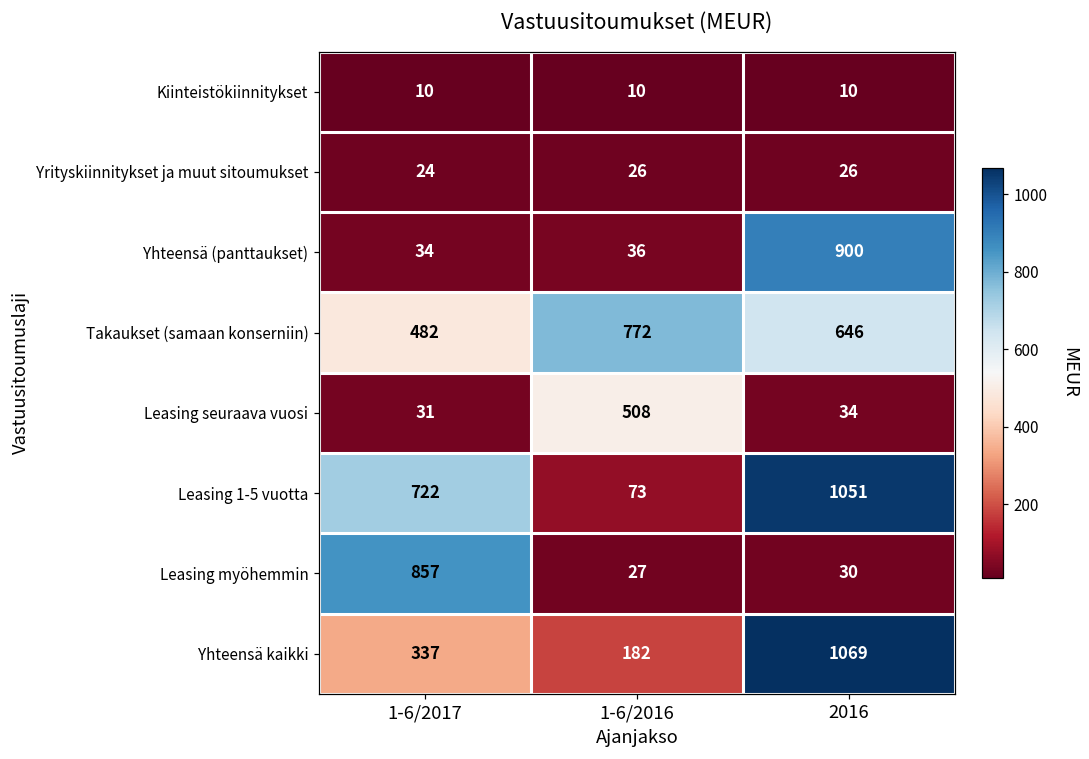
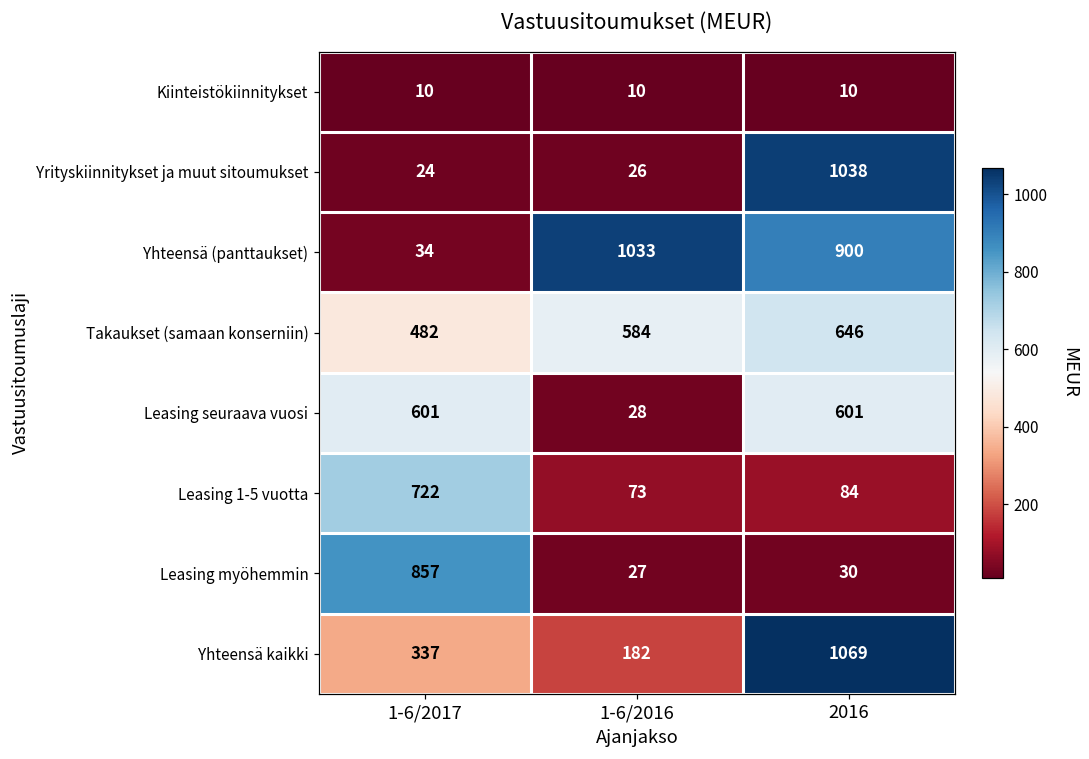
Yrityskiinnitykset ja muut sitoumukset, 2016: 26 -> 1038
Yhteensä (panttaukset), 1-6/2016: 36 -> 1033
Takaukset (samaan konserniin), 1-6/2016: 772 -> 584
Leasing seuraava vuosi, 1-6/2017: 31 -> 601
Leasing seuraava vuosi, 1-6/2016: 508 -> 28
Leasing seuraava vuosi, 2016: 34 -> 601
Leasing 1-5 vuotta, 2016: 1051 -> 84
